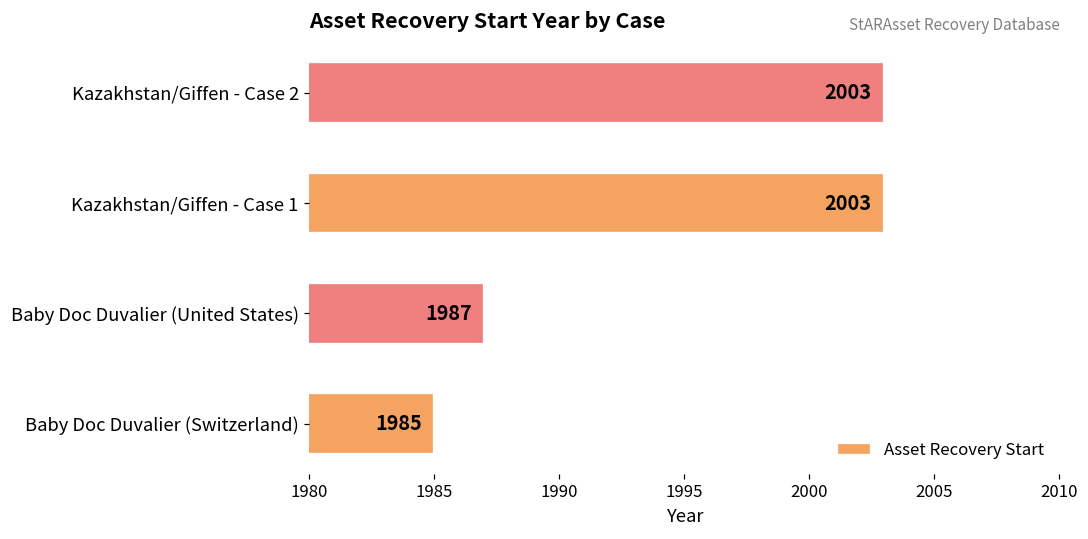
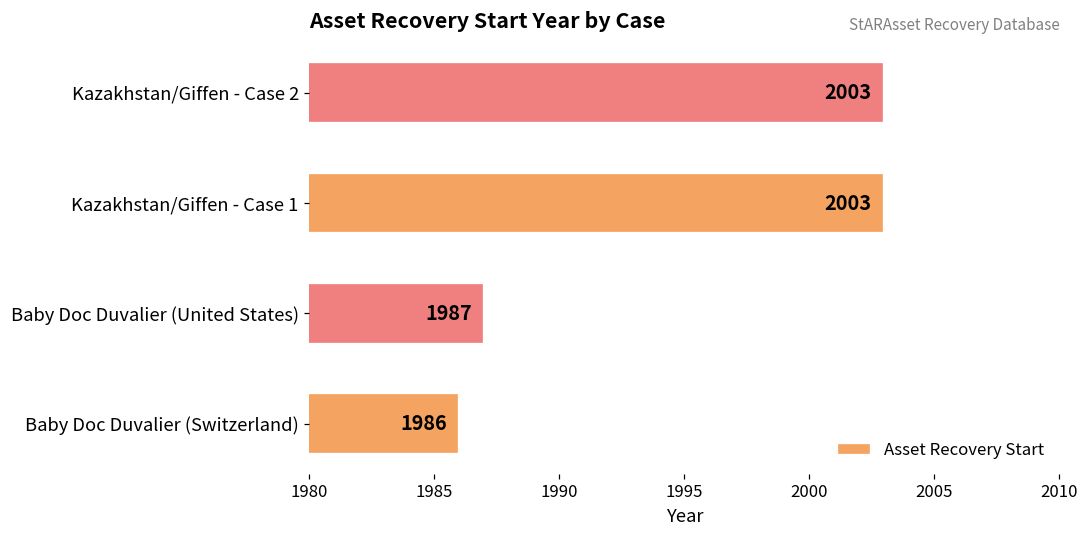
Baby Doc Duvalier (Switzerland): 1985 -> 1986
